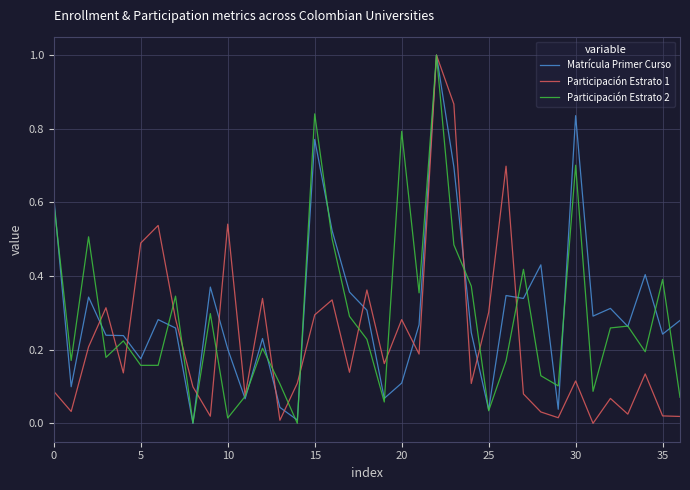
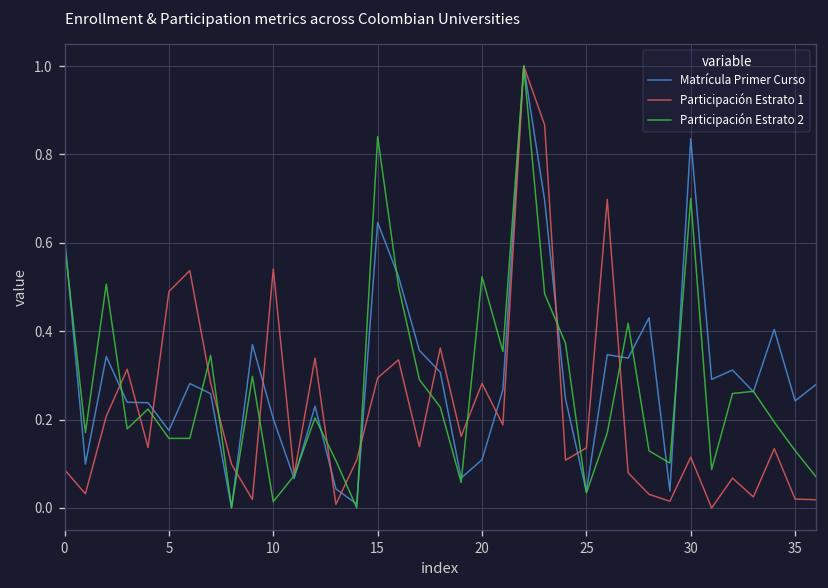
Matrícula Primer Curso, 15: 0.77 -> 0.65
Participación Estrato 2, 20: 0.79 -> 0.52
Participación Estrato 1, 25: 0.30 -> 0.14
Participación Estrato 2, 35: 0.39 -> 0.13
